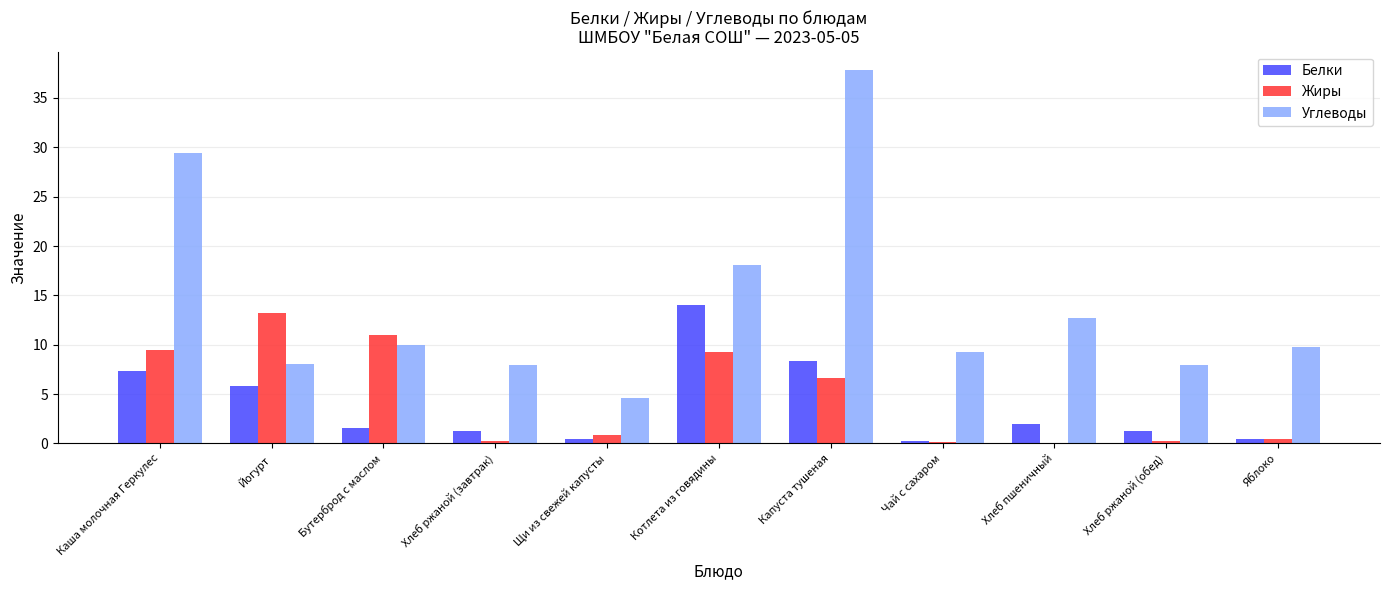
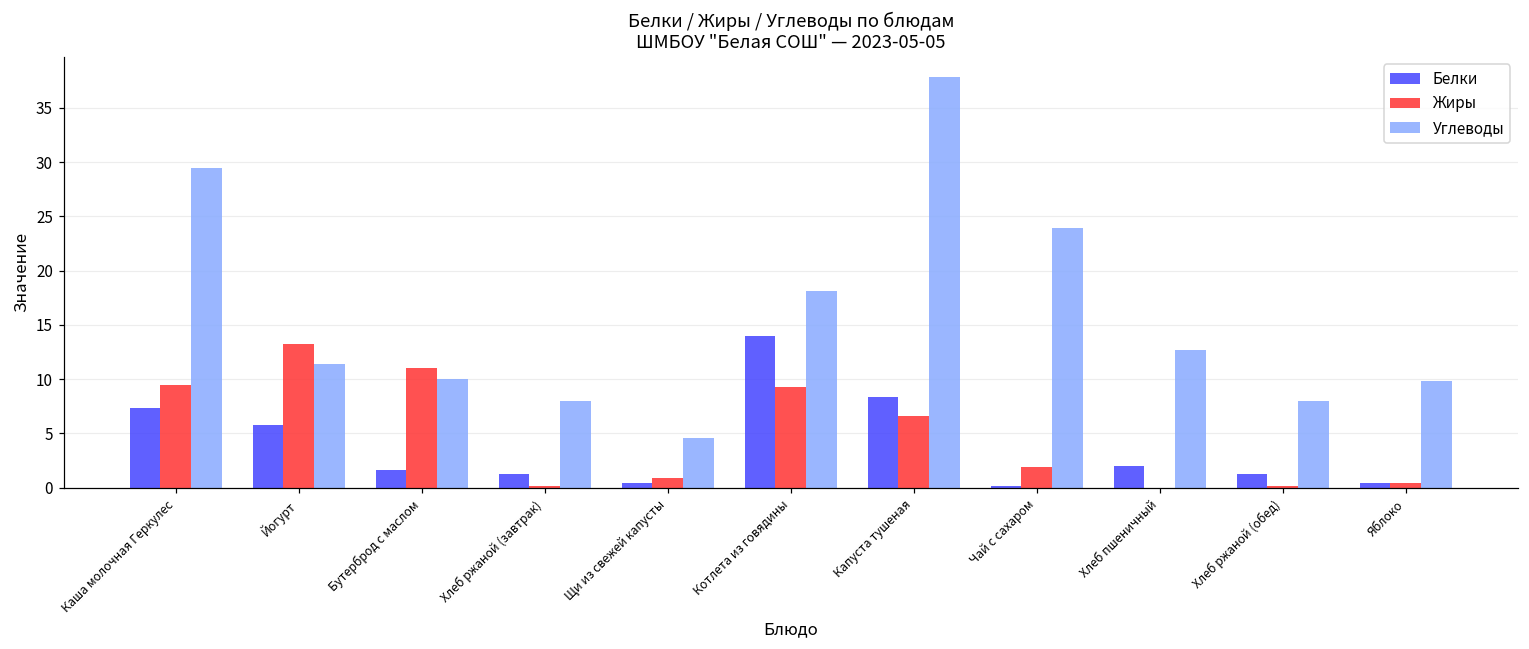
Углеводы, Йогурт: 8 -> 11
Жиры, Чай с сахаром: 0 -> 2
Углеводы, Чай с сахаром: 9 -> 24
